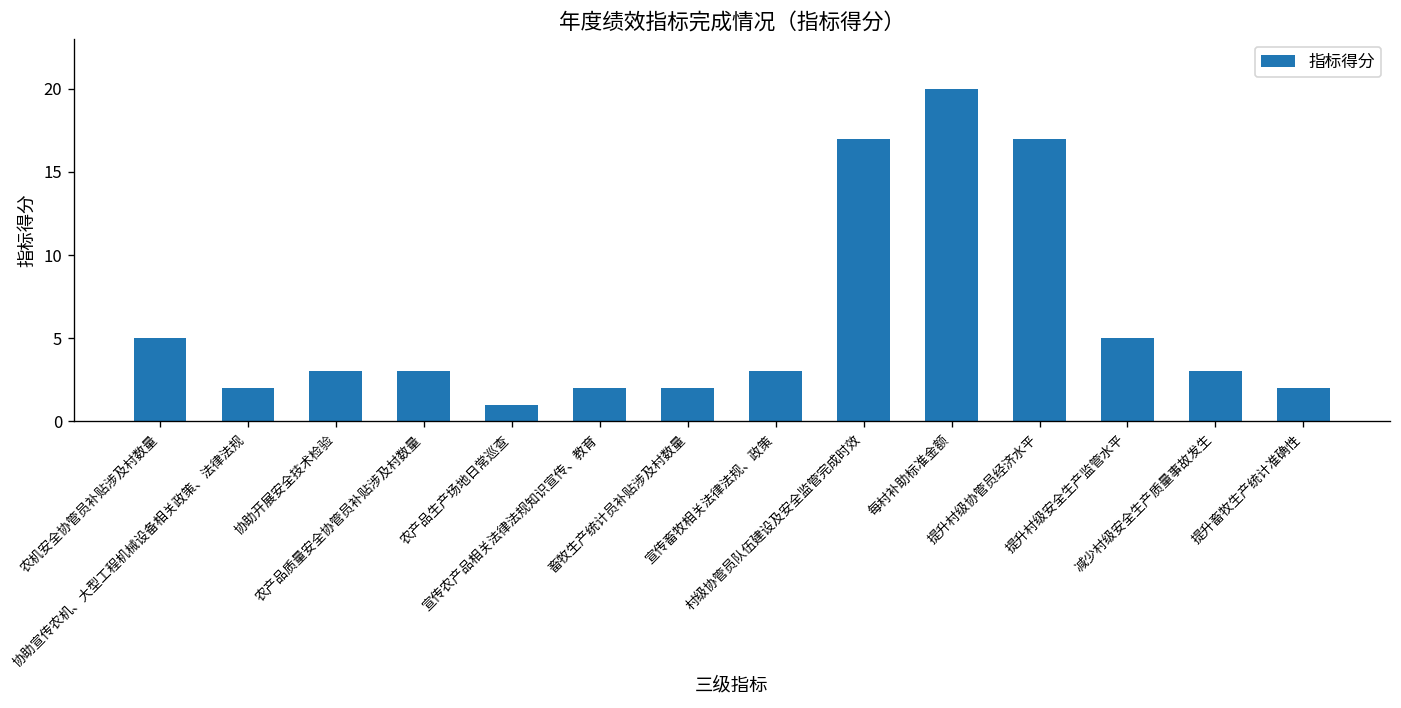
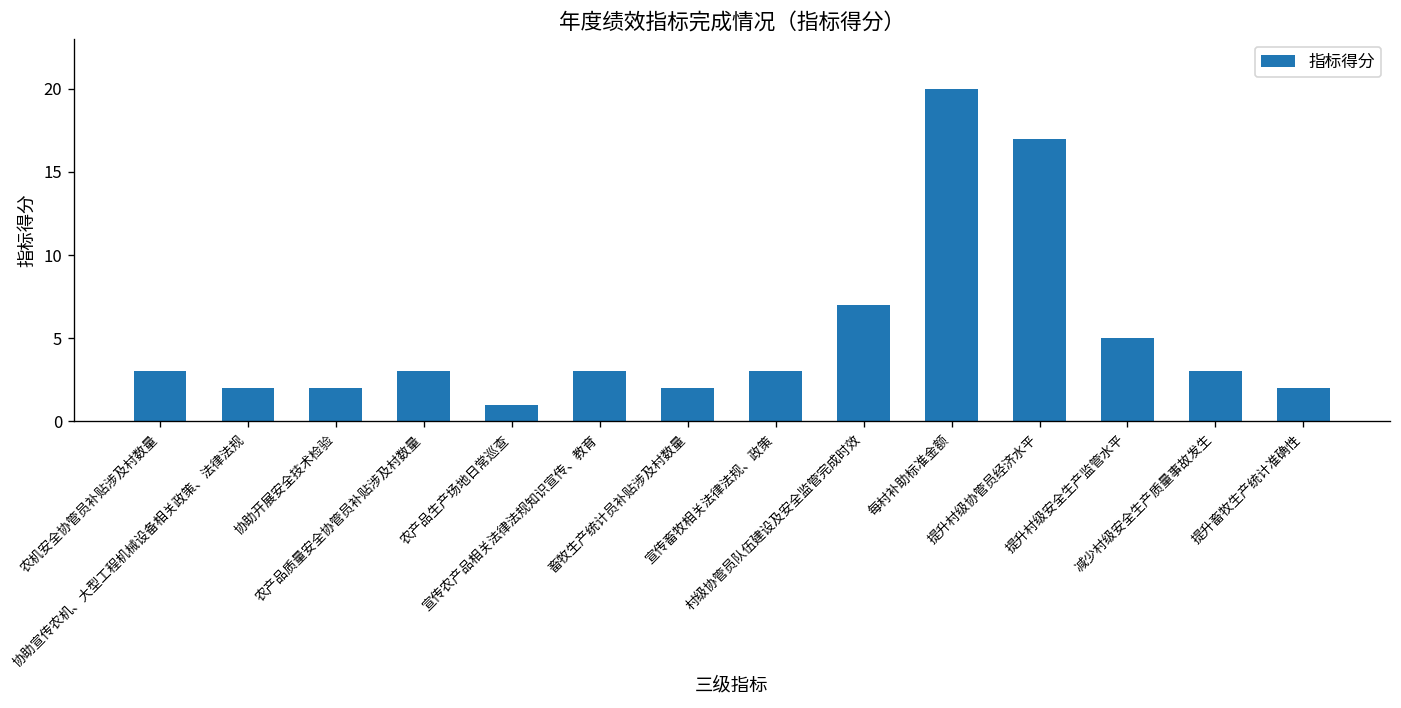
农机安全协管员补贴涉及村数量: 5 -> 3
协助开展安全技术检验: 3 -> 2
宣传农产品相关法律法规知识宣传、教育: 2 -> 3
村级协管员队伍建设及安全监管完成时效: 17 -> 7
